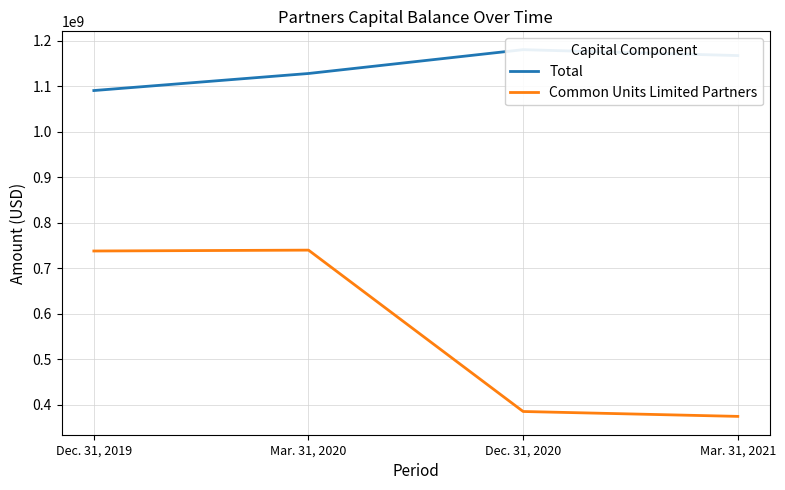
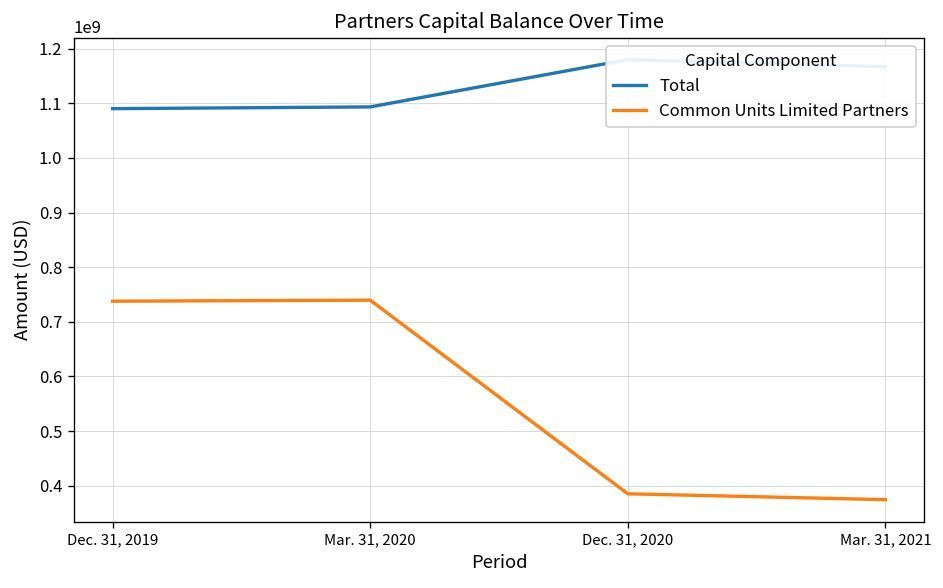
Total, Mar. 31, 2020: 1130000000 -> 1090000000
